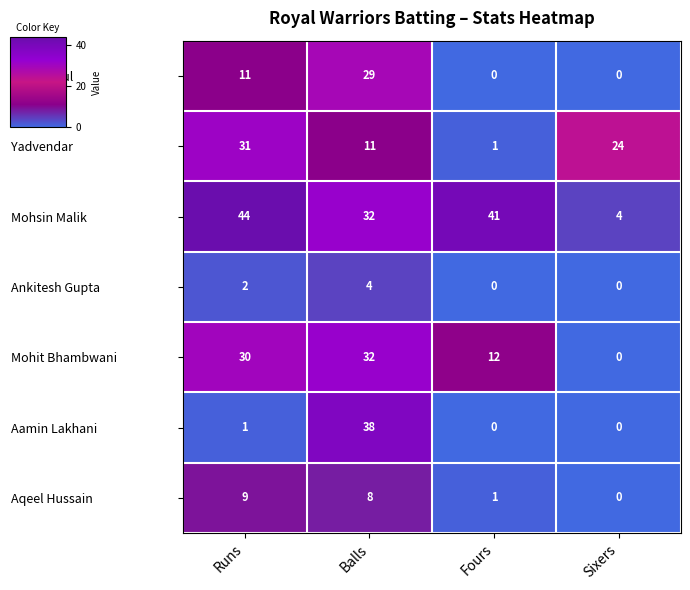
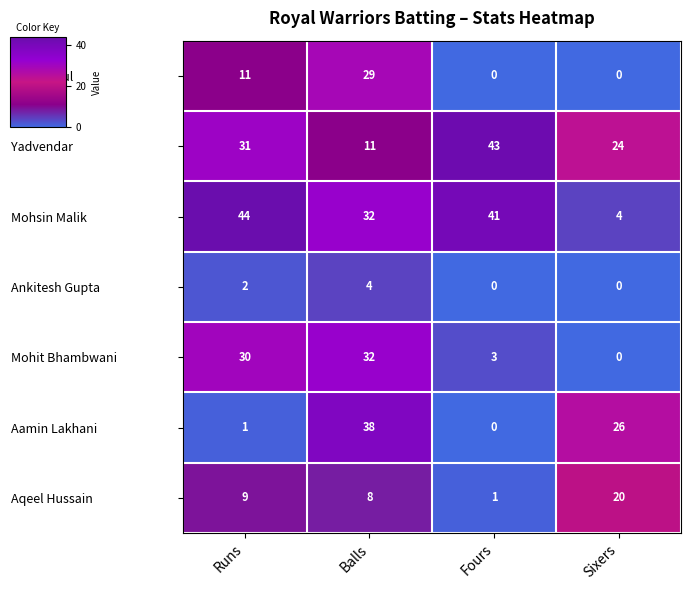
Yadvendar, Fours: 1 -> 43
Mohit Bhambwani, Fours: 12 -> 3
Aamin Lakhani, Sixers: 0 -> 26
Aqeel Hussain, Sixers: 0 -> 20
